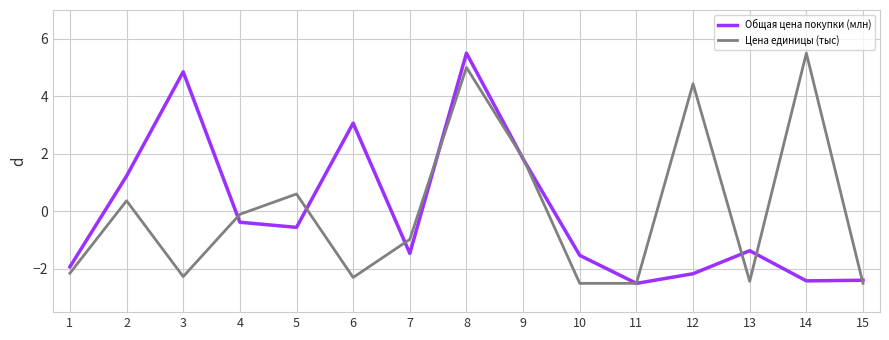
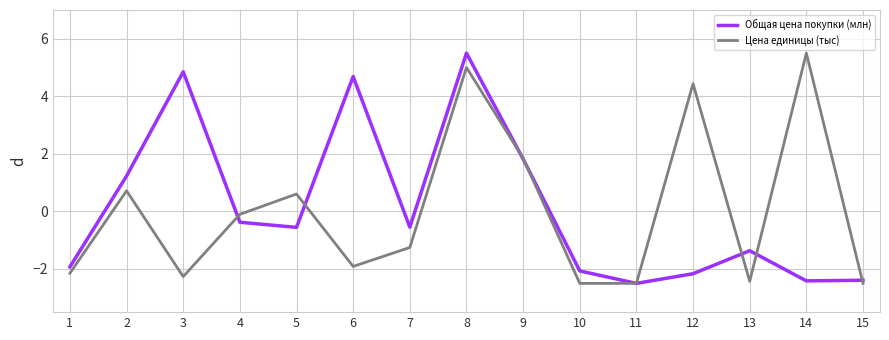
Цена единицы (тыс), 2: 0.4 -> 0.7
Общая цена покупки (млн), 6: 3.1 -> 4.7
Цена единицы (тыс), 6: -2.3 -> -1.9
Общая цена покупки (млн), 7: -1.5 -> -0.5
Цена единицы (тыс), 7: -1.0 -> -1.3
Общая цена покупки (млн), 10: -1.5 -> -2.1
